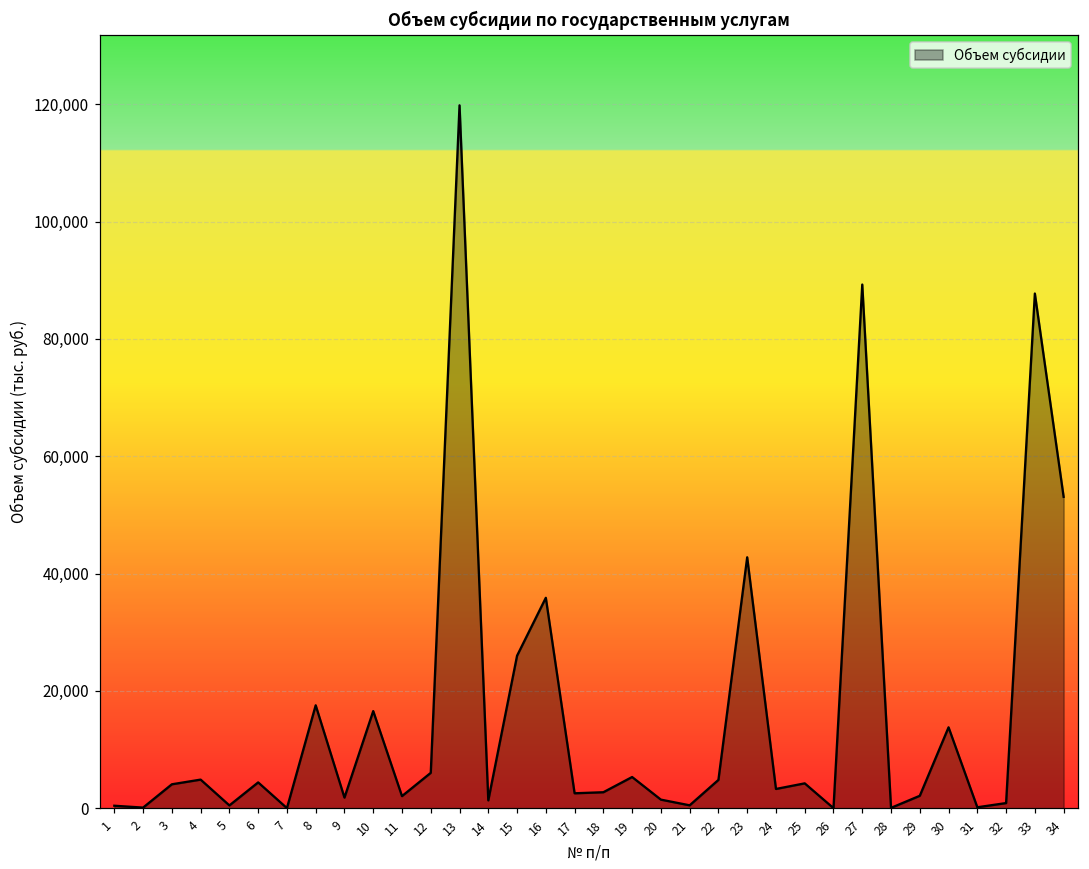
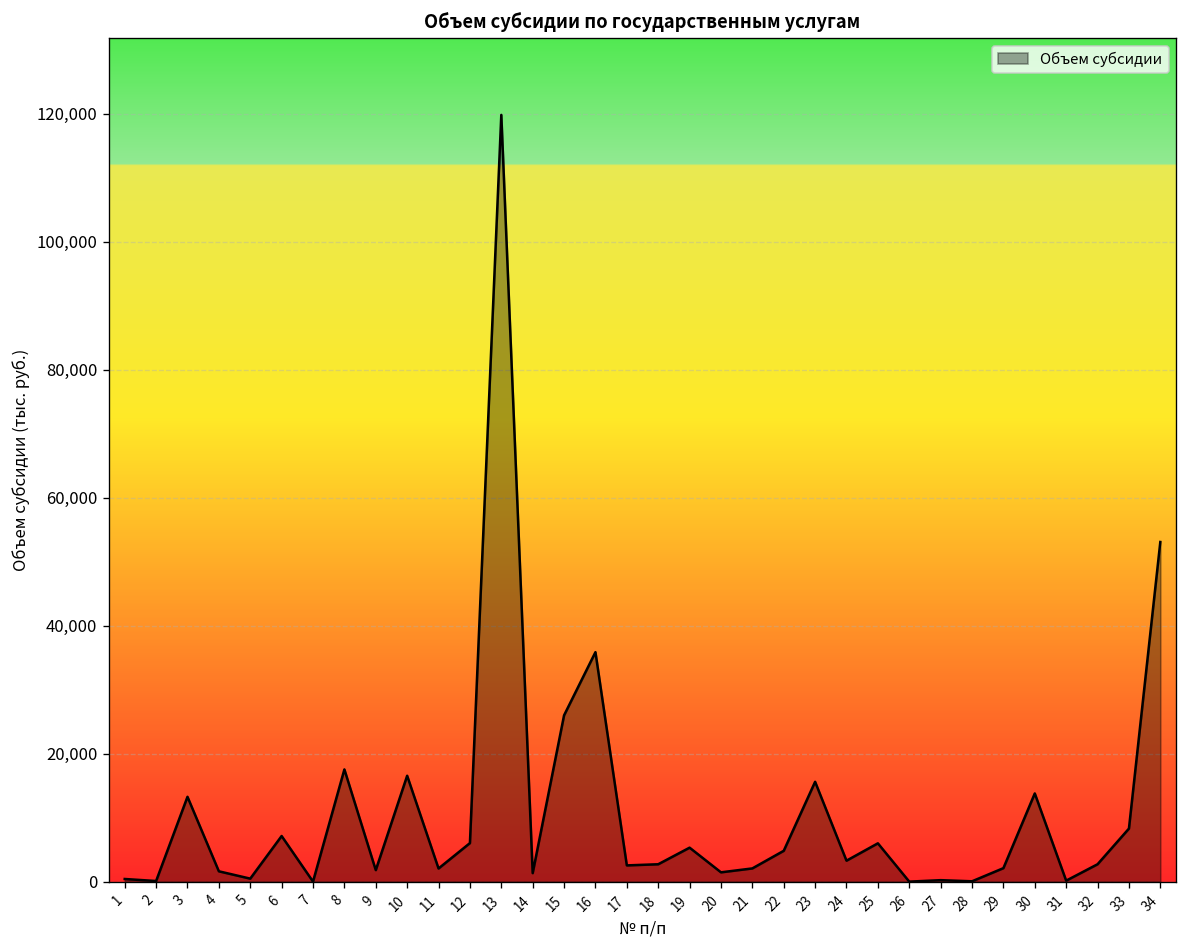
3: 4,000 -> 13,000
4: 5,000 -> 2,000
6: 4,000 -> 7,000
21: 1,000 -> 2,000
23: 43,000 -> 16,000
25: 4,000 -> 6,000
27: 89,000 -> 0
32: 1,000 -> 3,000
33: 88,000 -> 8,000
